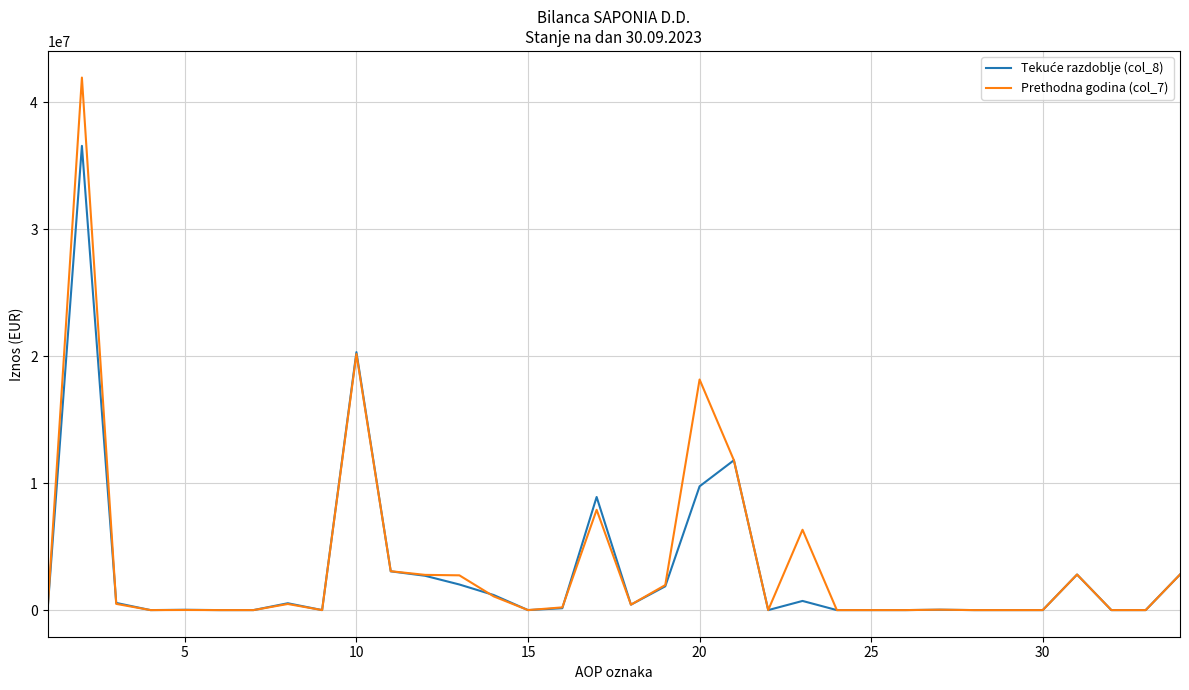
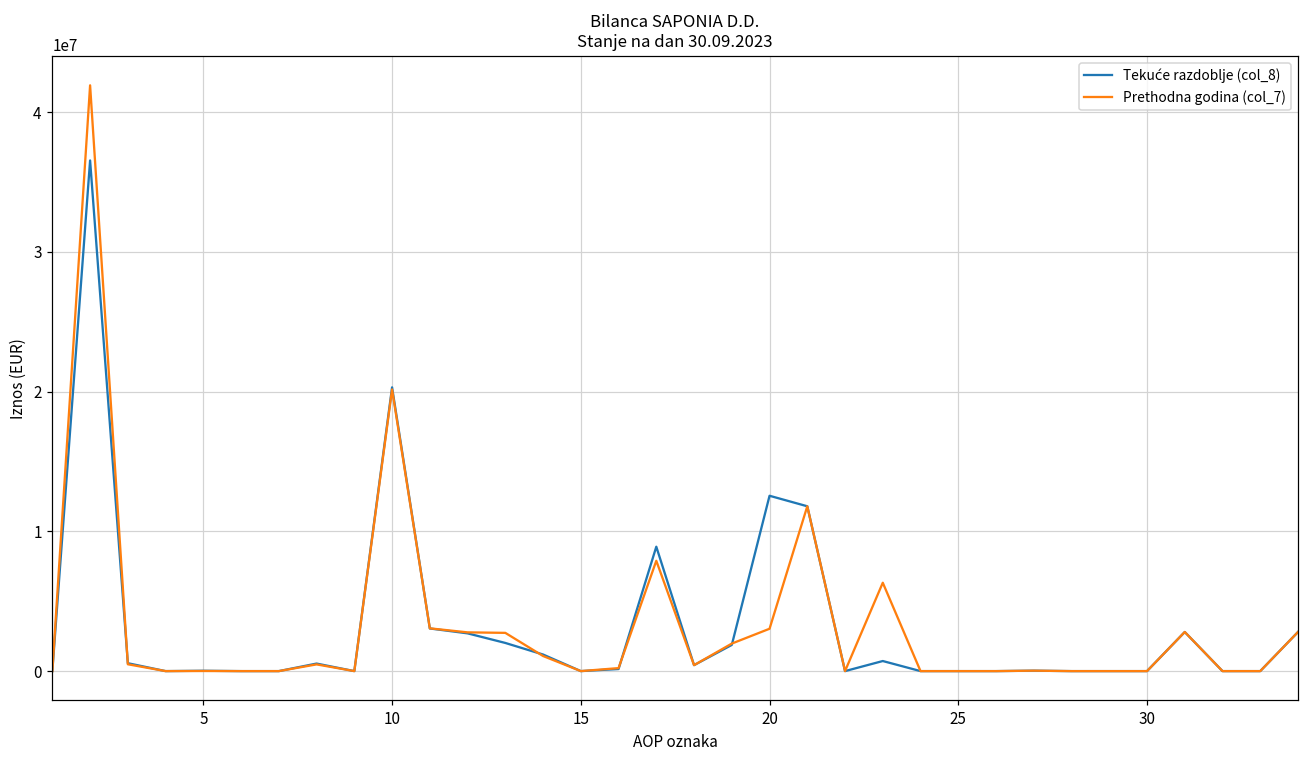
Tekuće razdoblje (col_8), 20: 9700000 -> 12600000
Prethodna godina (col_7), 20: 18200000 -> 3000000
